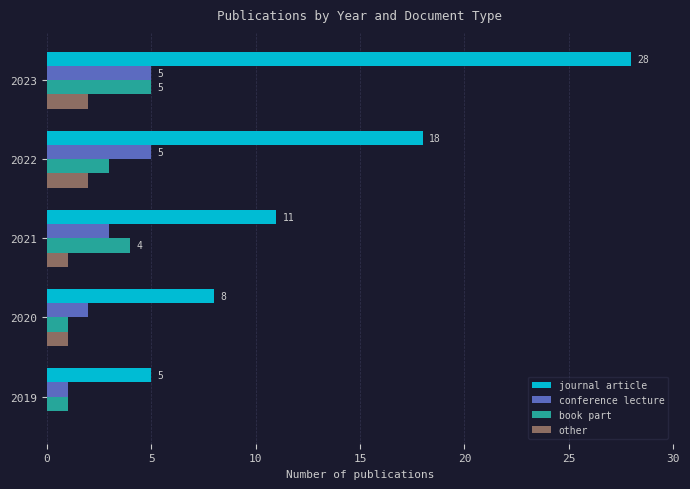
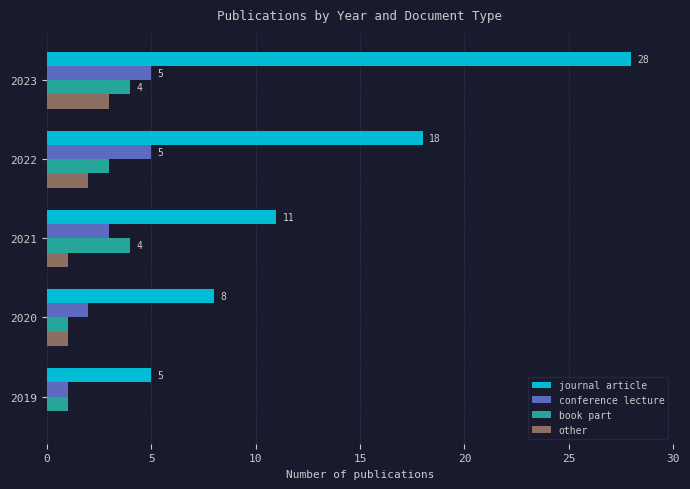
book part, 2023: 5 -> 4
other, 2023: 2 -> 3
